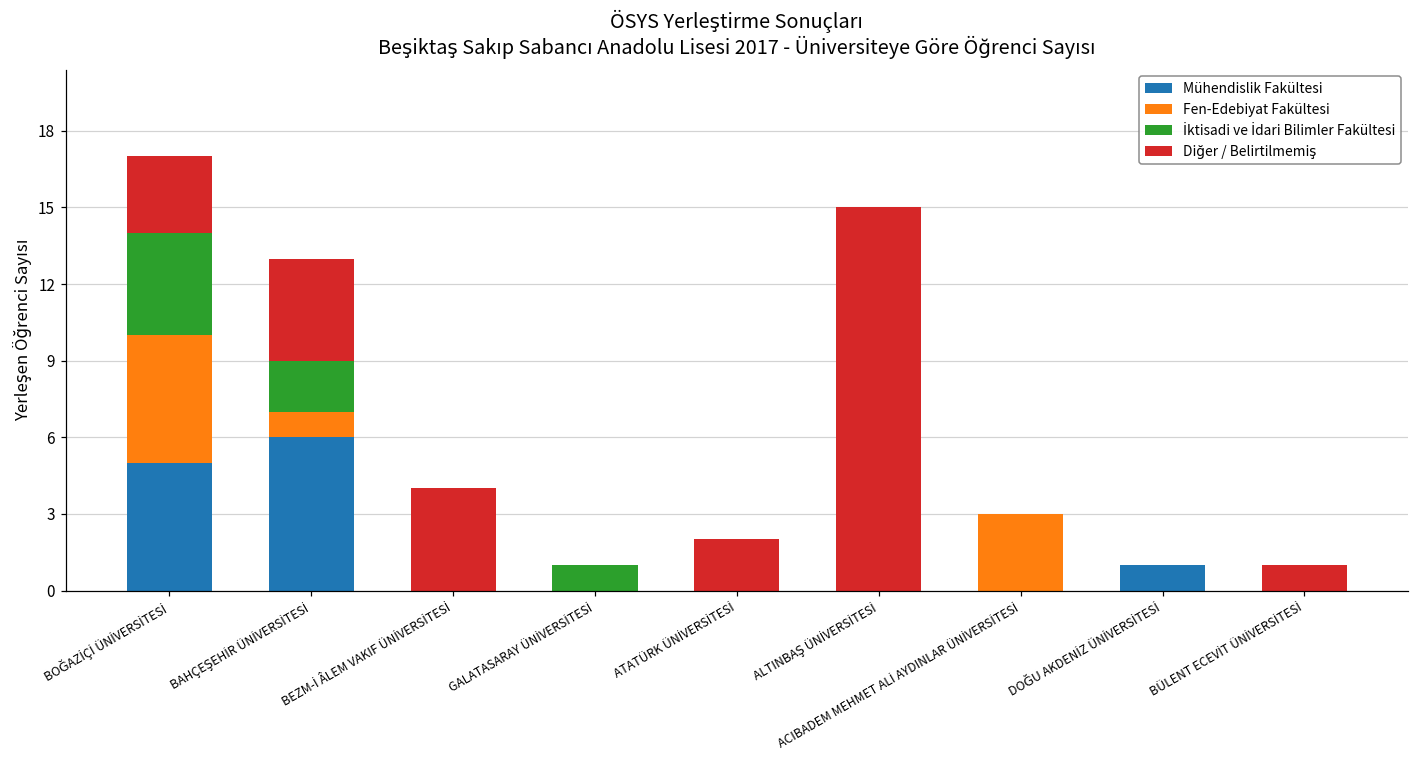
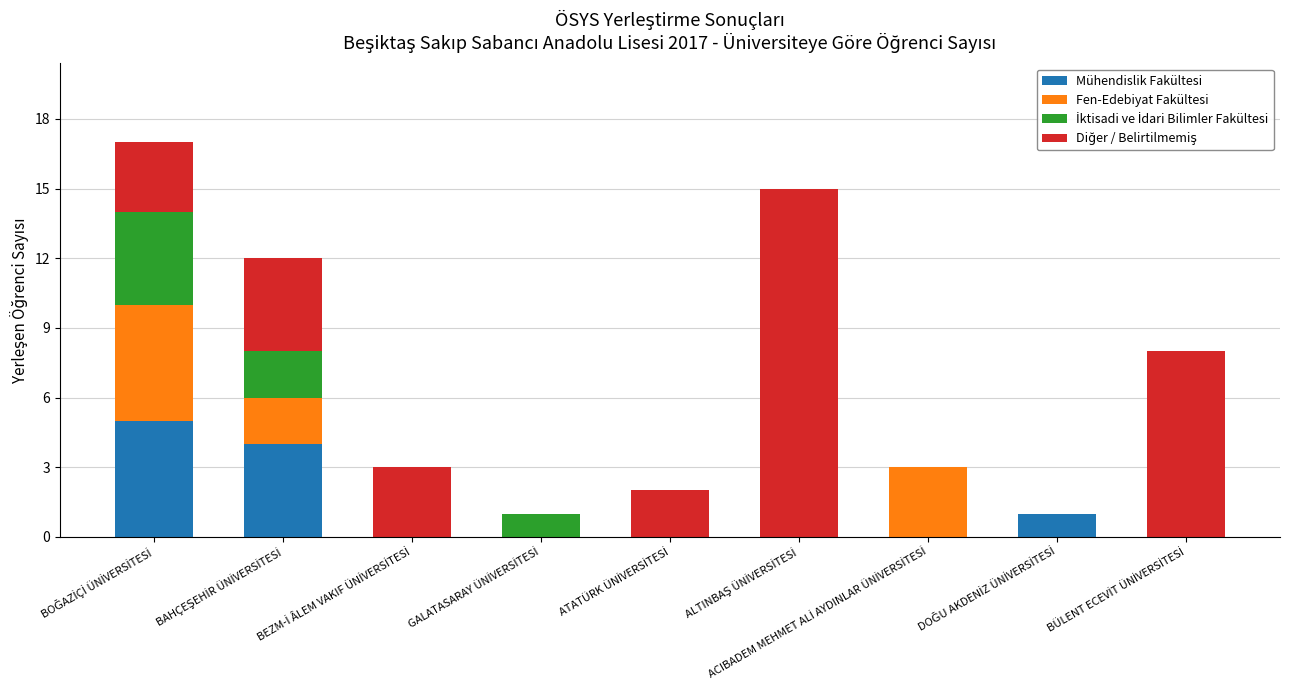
Mühendislik Fakültesi, BAHÇEŞEHİR ÜNİVERSİTESİ: 6 -> 4
Fen-Edebiyat Fakültesi, BAHÇEŞEHİR ÜNİVERSİTESİ: 1 -> 2
Diğer / Belirtilmemiş, BEZM-İ ÂLEM VAKIF ÜNİVERSİTESİ: 4 -> 3
Diğer / Belirtilmemiş, BÜLENT ECEVİT ÜNİVERSİTESİ: 1 -> 8
